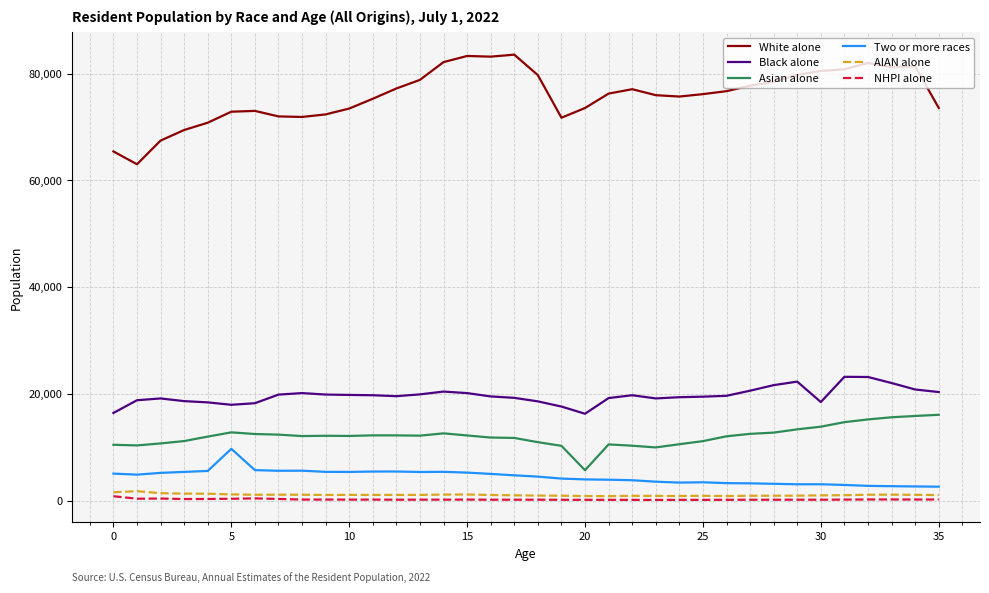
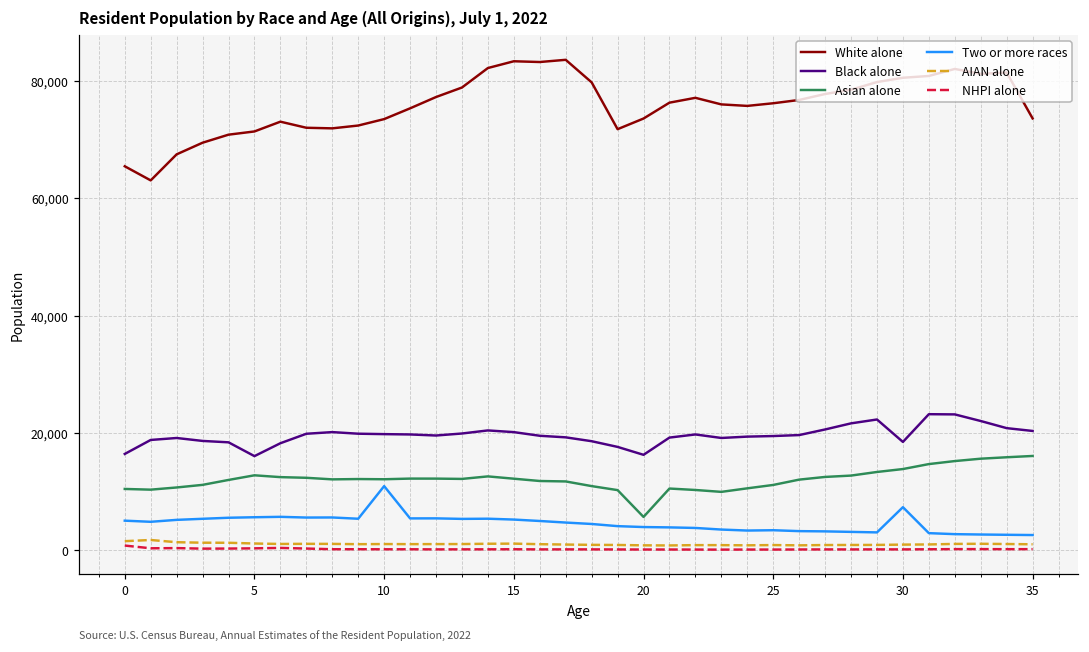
White alone, 5: 73,000 -> 71,000
Black alone, 5: 18,000 -> 16,000
Two or more races, 5: 10,000 -> 6,000
Two or more races, 10: 5,000 -> 11,000
Two or more races, 30: 3,000 -> 7,000
